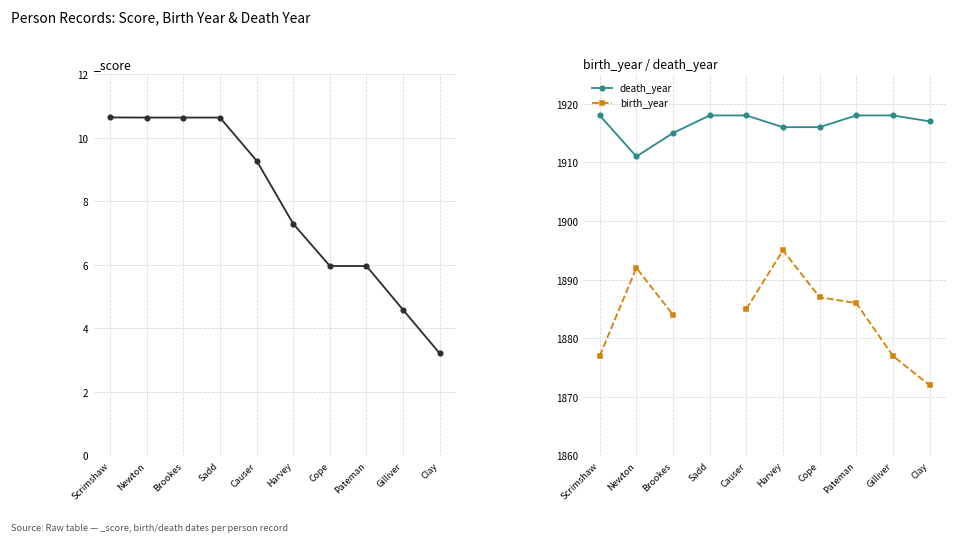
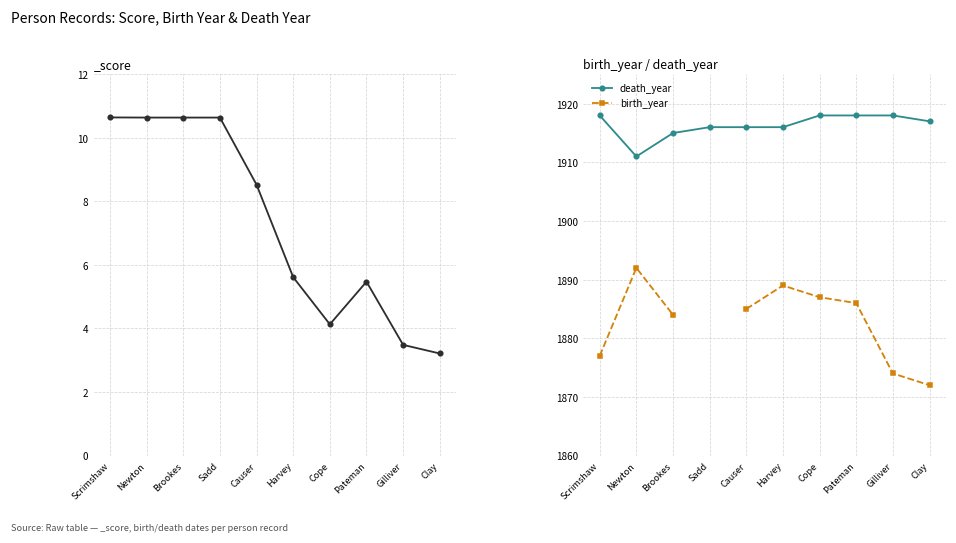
_score, Causer: 9.3 -> 8.5
_score, Harvey: 7.3 -> 5.6
_score, Cope: 6.0 -> 4.1
_score, Pateman: 6.0 -> 5.5
_score, Gilliver: 4.6 -> 3.5
birth_year / death_year, death_year, Sadd: 1918 -> 1916
birth_year / death_year, death_year, Causer: 1918 -> 1916
birth_year / death_year, birth_year, Harvey: 1895 -> 1889
birth_year / death_year, death_year, Cope: 1916 -> 1918
birth_year / death_year, birth_year, Gilliver: 1877 -> 1874
